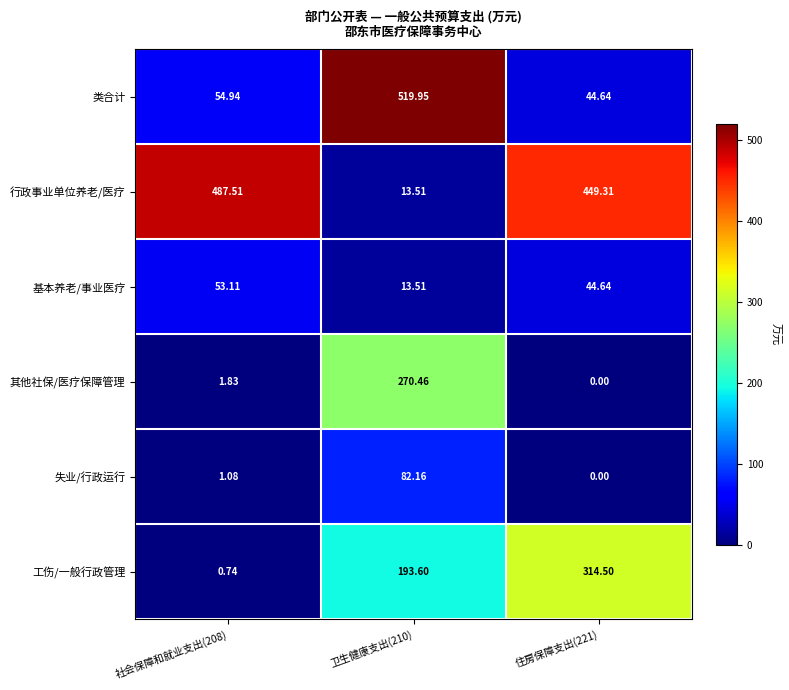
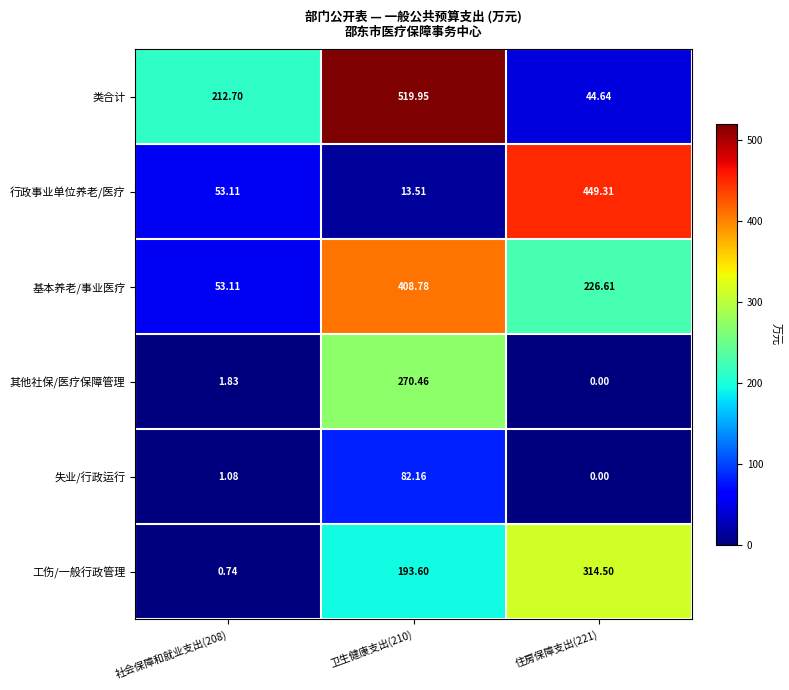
类合计, 社会保障和就业支出(208): 54.94 -> 212.70
行政事业单位养老/医疗, 社会保障和就业支出(208): 487.51 -> 53.11
基本养老/事业医疗, 卫生健康支出(210): 13.51 -> 408.78
基本养老/事业医疗, 住房保障支出(221): 44.64 -> 226.61
